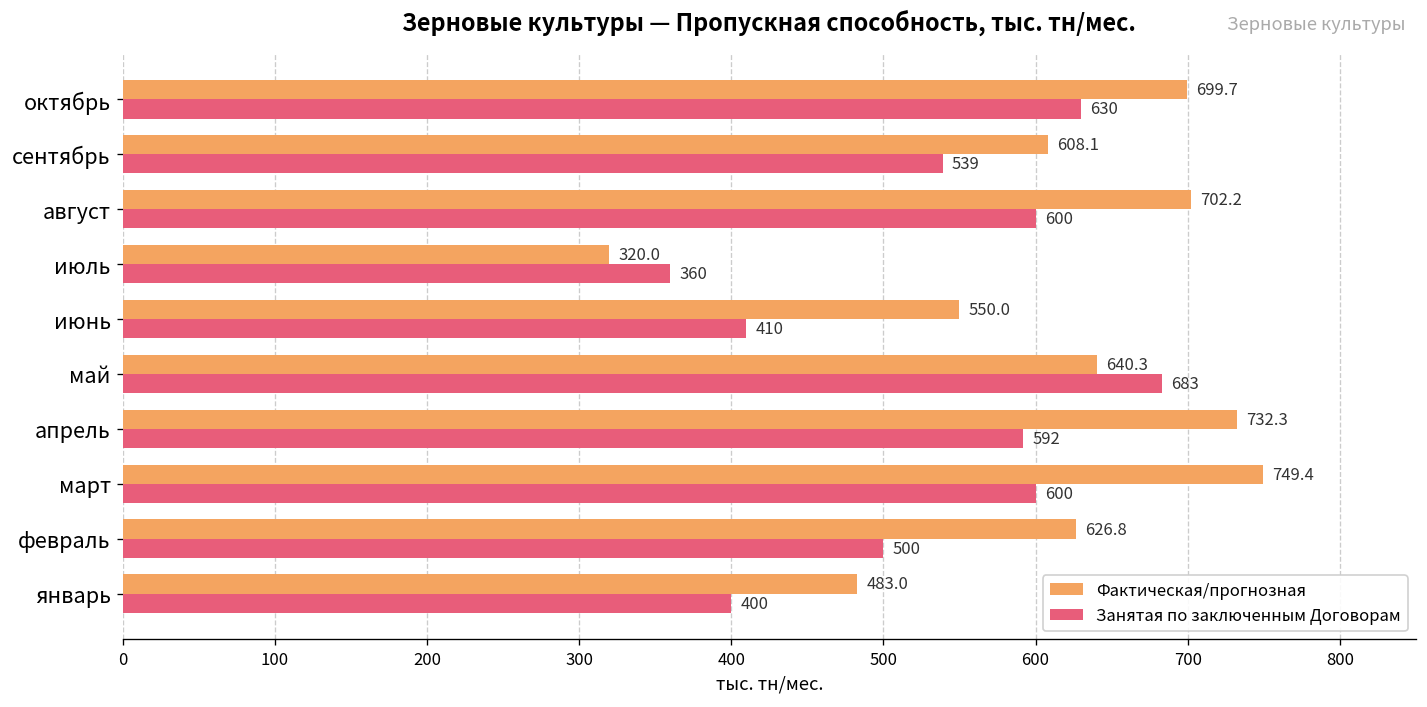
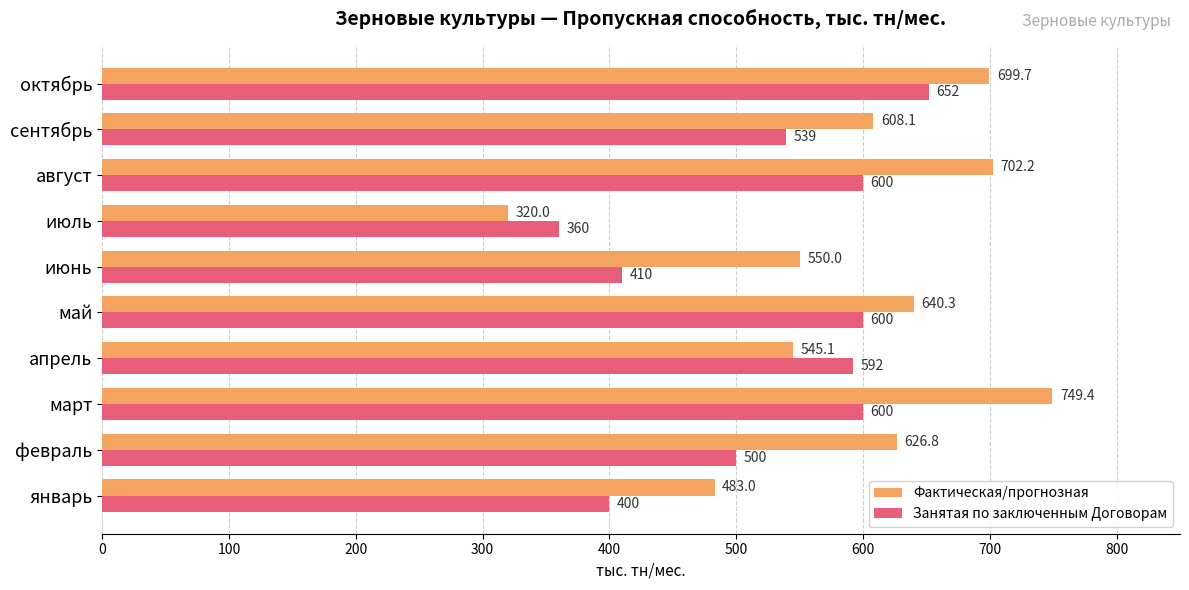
Занятая по заключенным Договорам, октябрь: 630 -> 652
Занятая по заключенным Договорам, май: 683 -> 600
Фактическая/прогнозная, апрель: 732.3 -> 545.1
